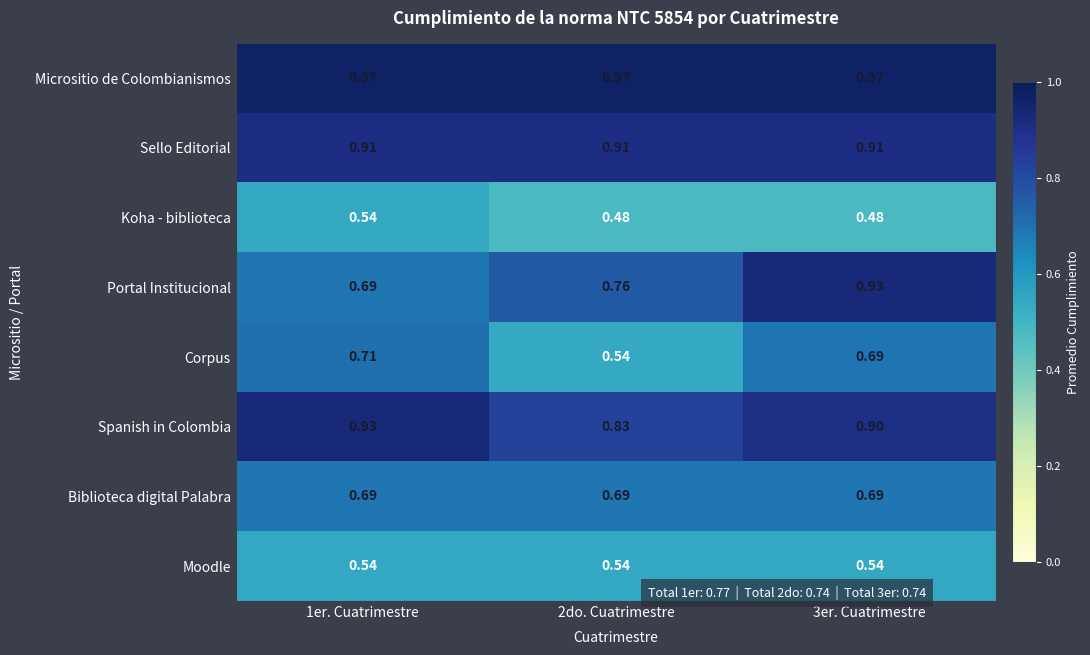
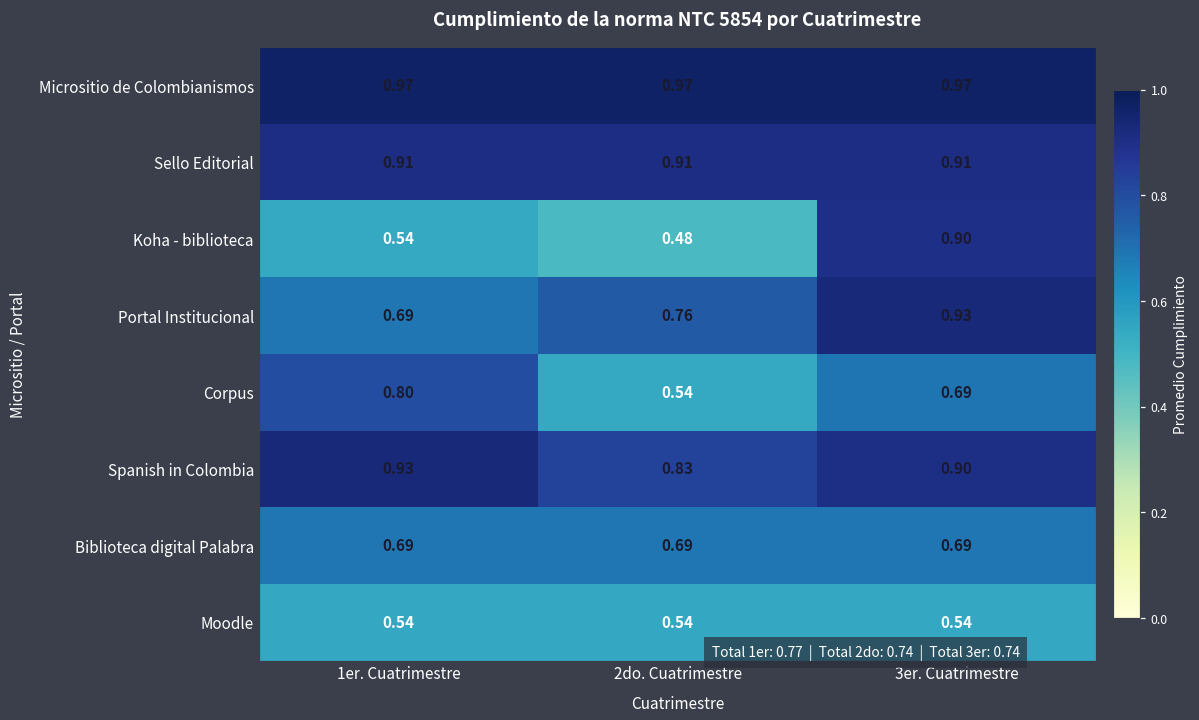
Koha - biblioteca, 3er. Cuatrimestre: 0.48 -> 0.90
Corpus, 1er. Cuatrimestre: 0.71 -> 0.80
